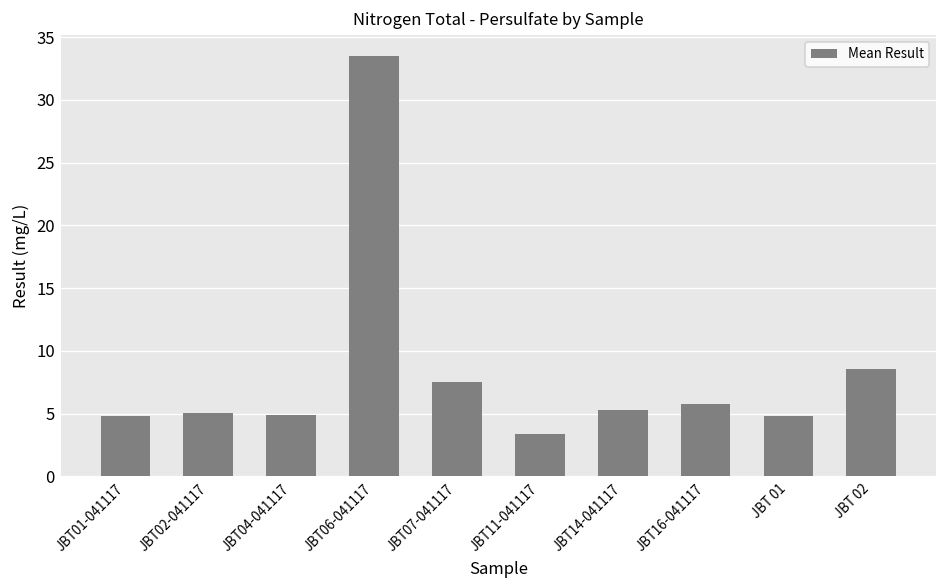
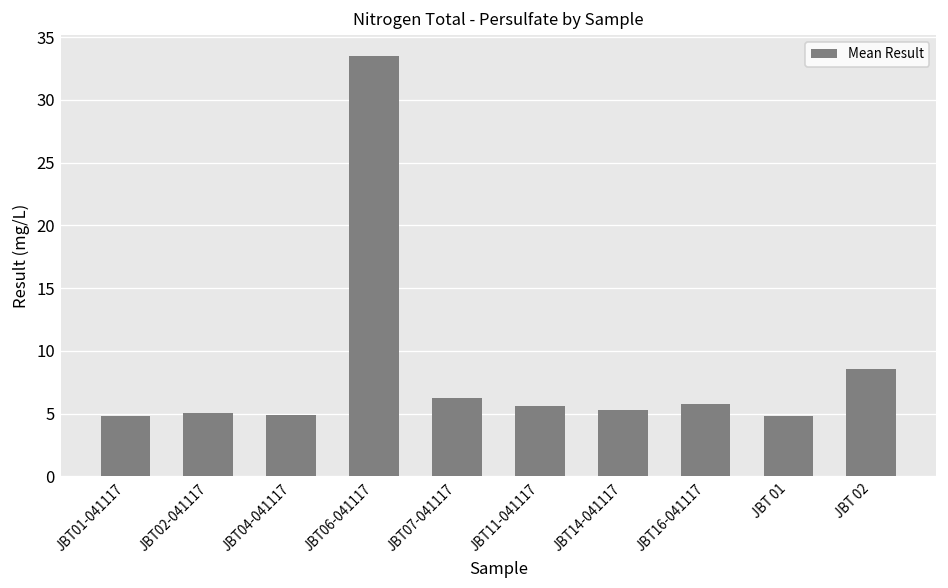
JBT07-041117: 7.5 -> 6.2
JBT11-041117: 3.4 -> 5.6
